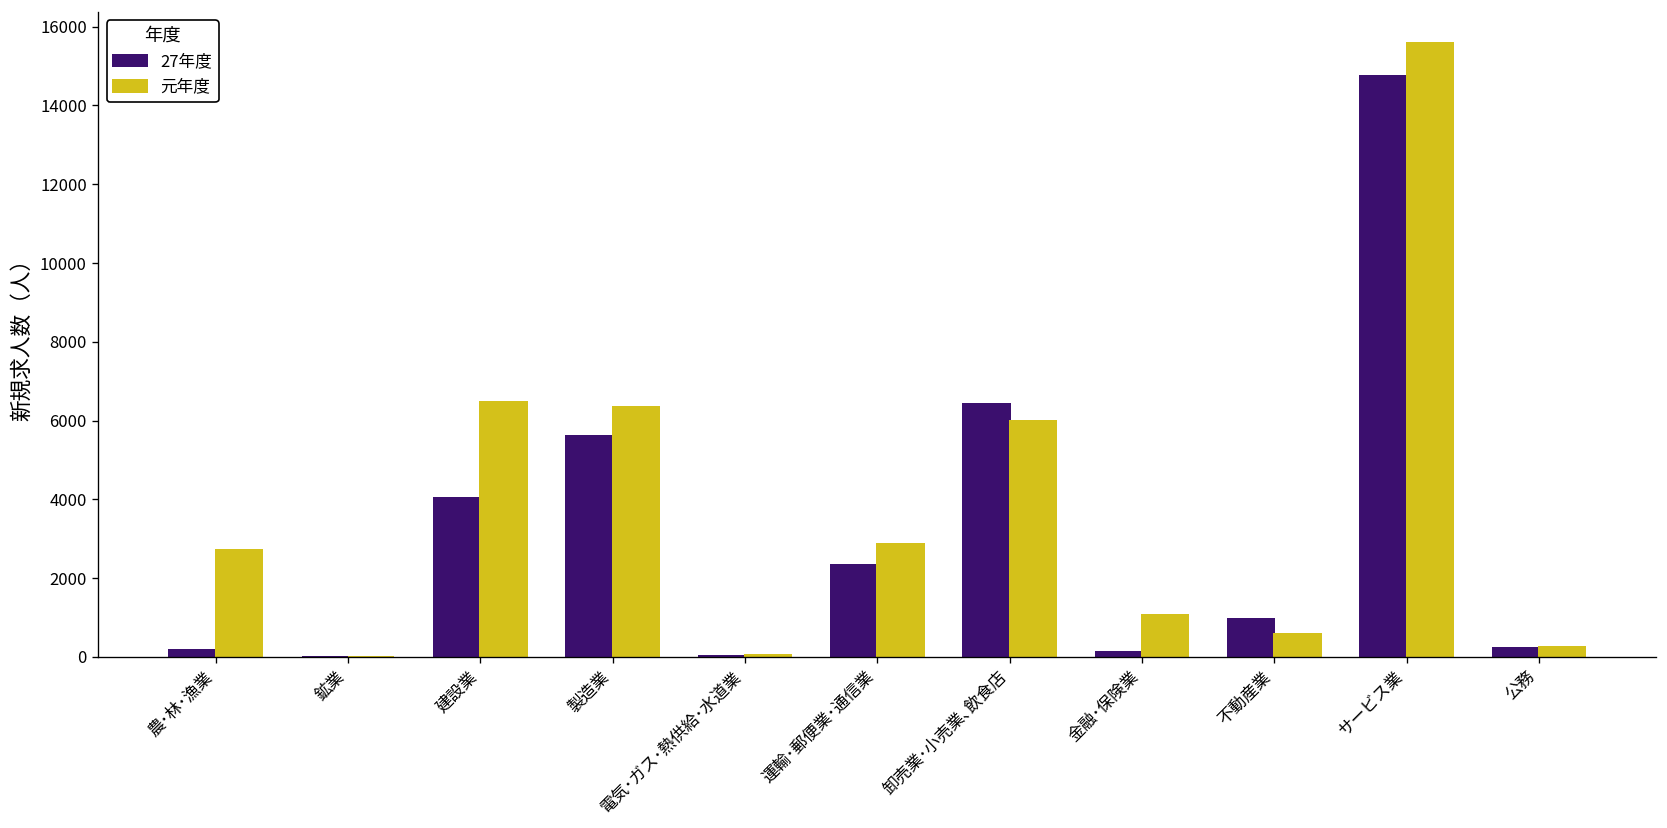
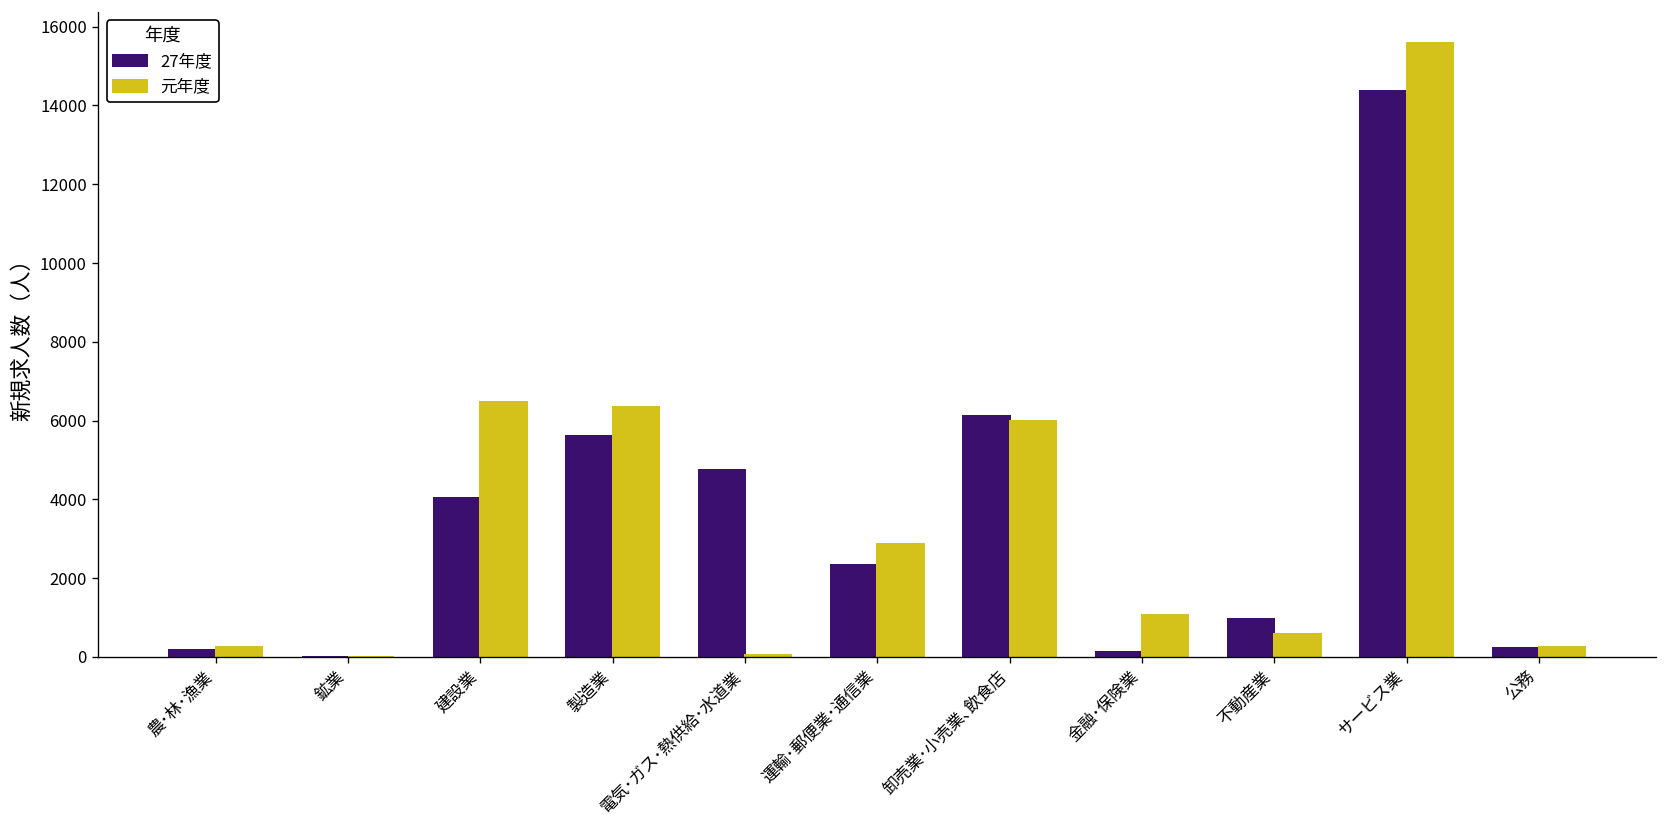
元年度, 農･林･漁業: 2700 -> 200
27年度, 電気･ガス･熱供給･水道業: 0 -> 4800
27年度, 卸売業･小売業､飲食店: 6400 -> 6100
27年度, サービス業: 14700 -> 14400
